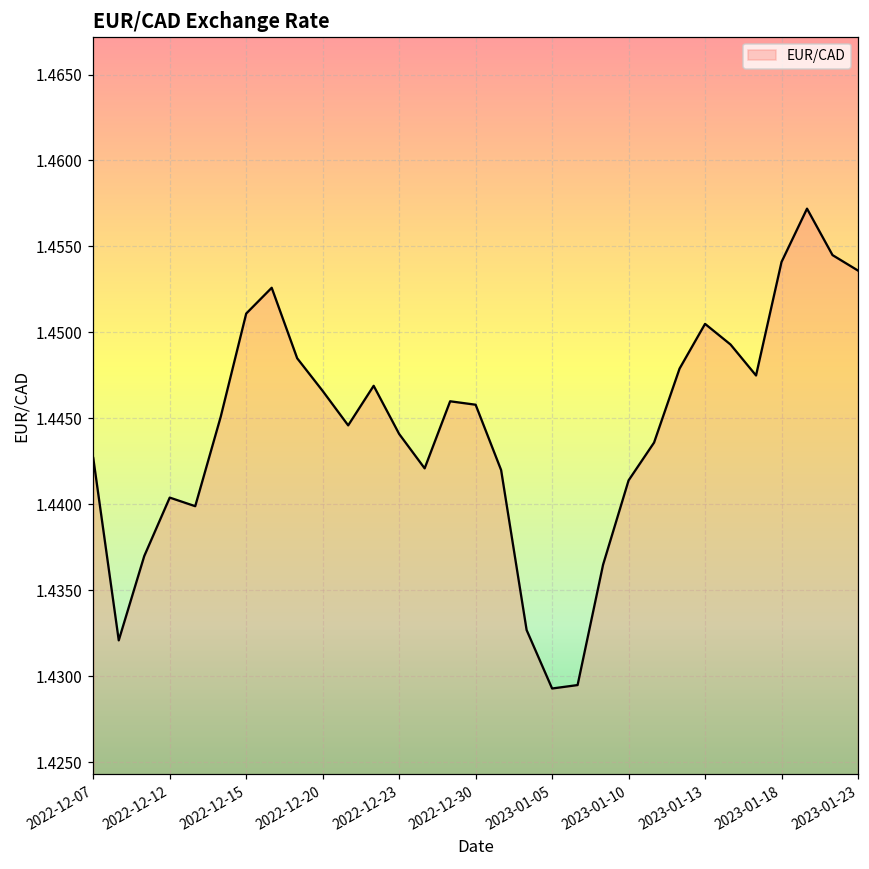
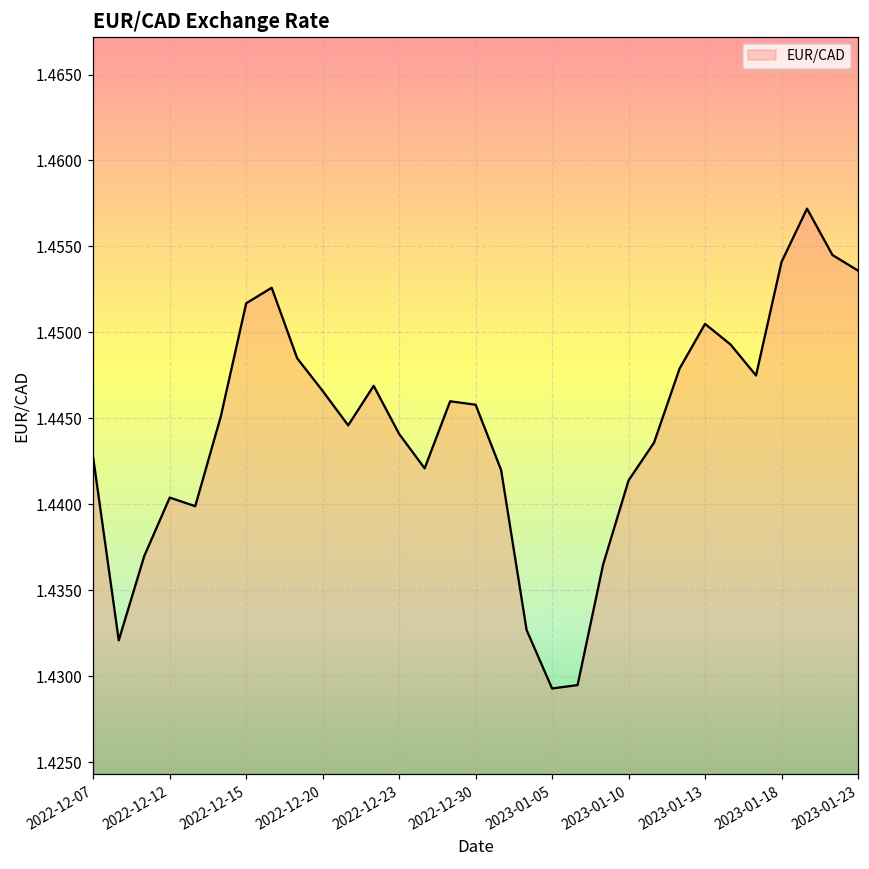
2022-12-15: 1.4511 -> 1.4517
